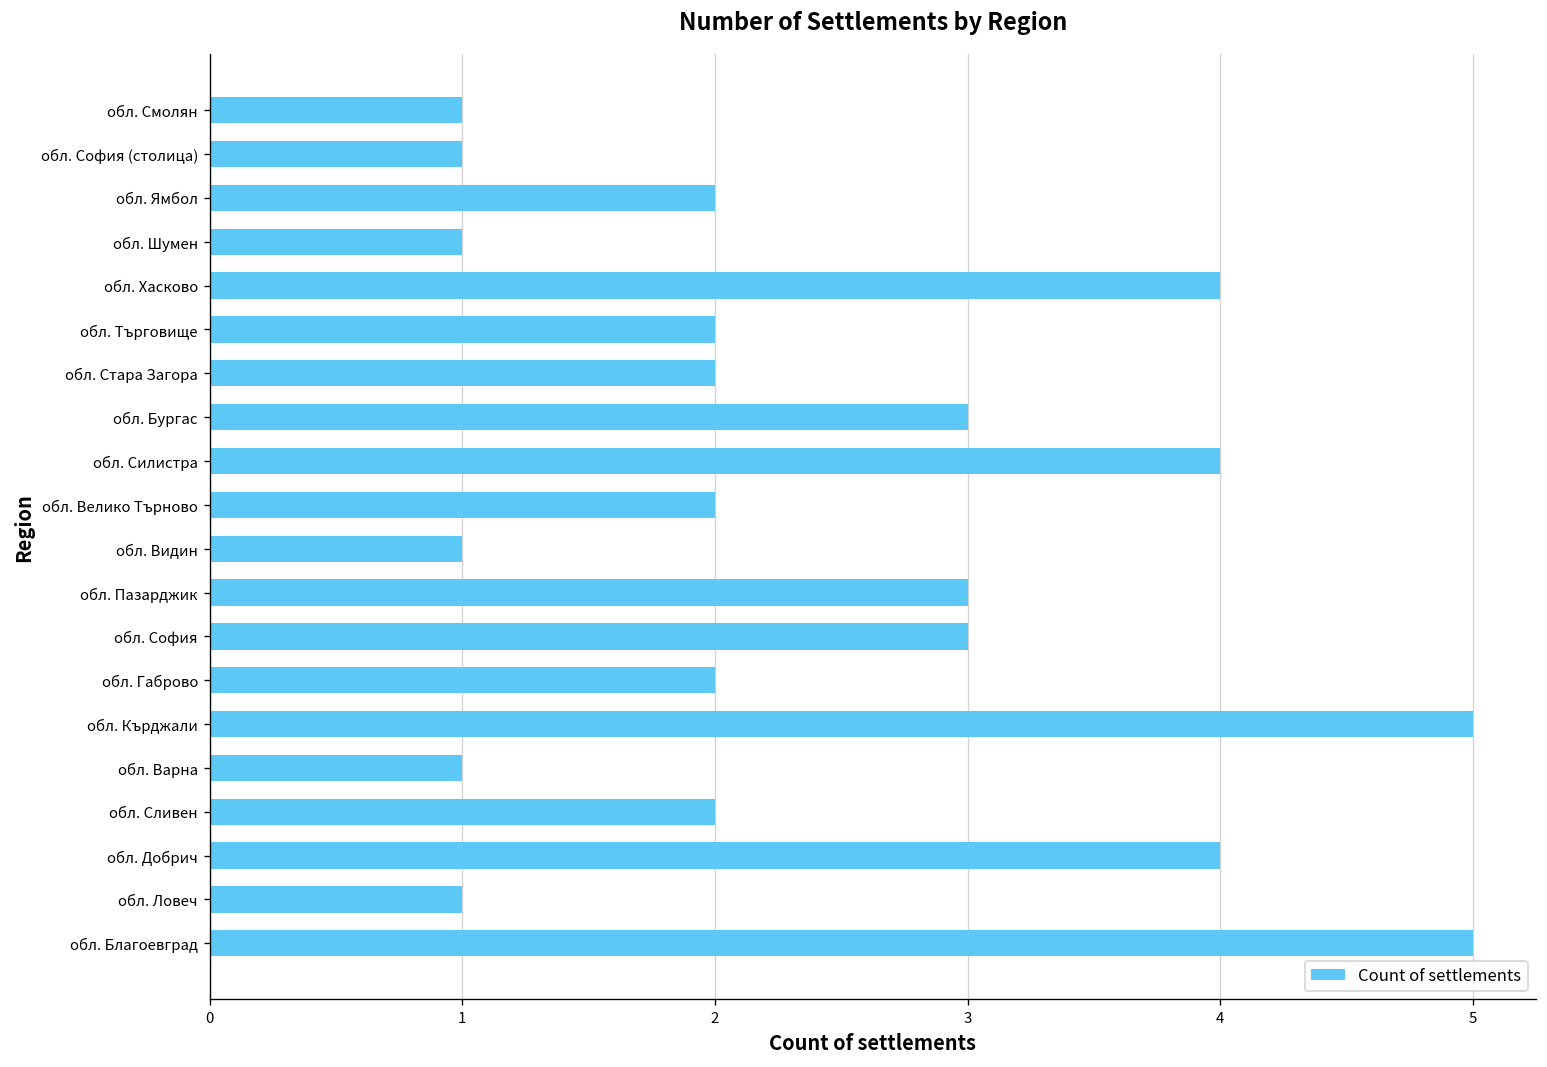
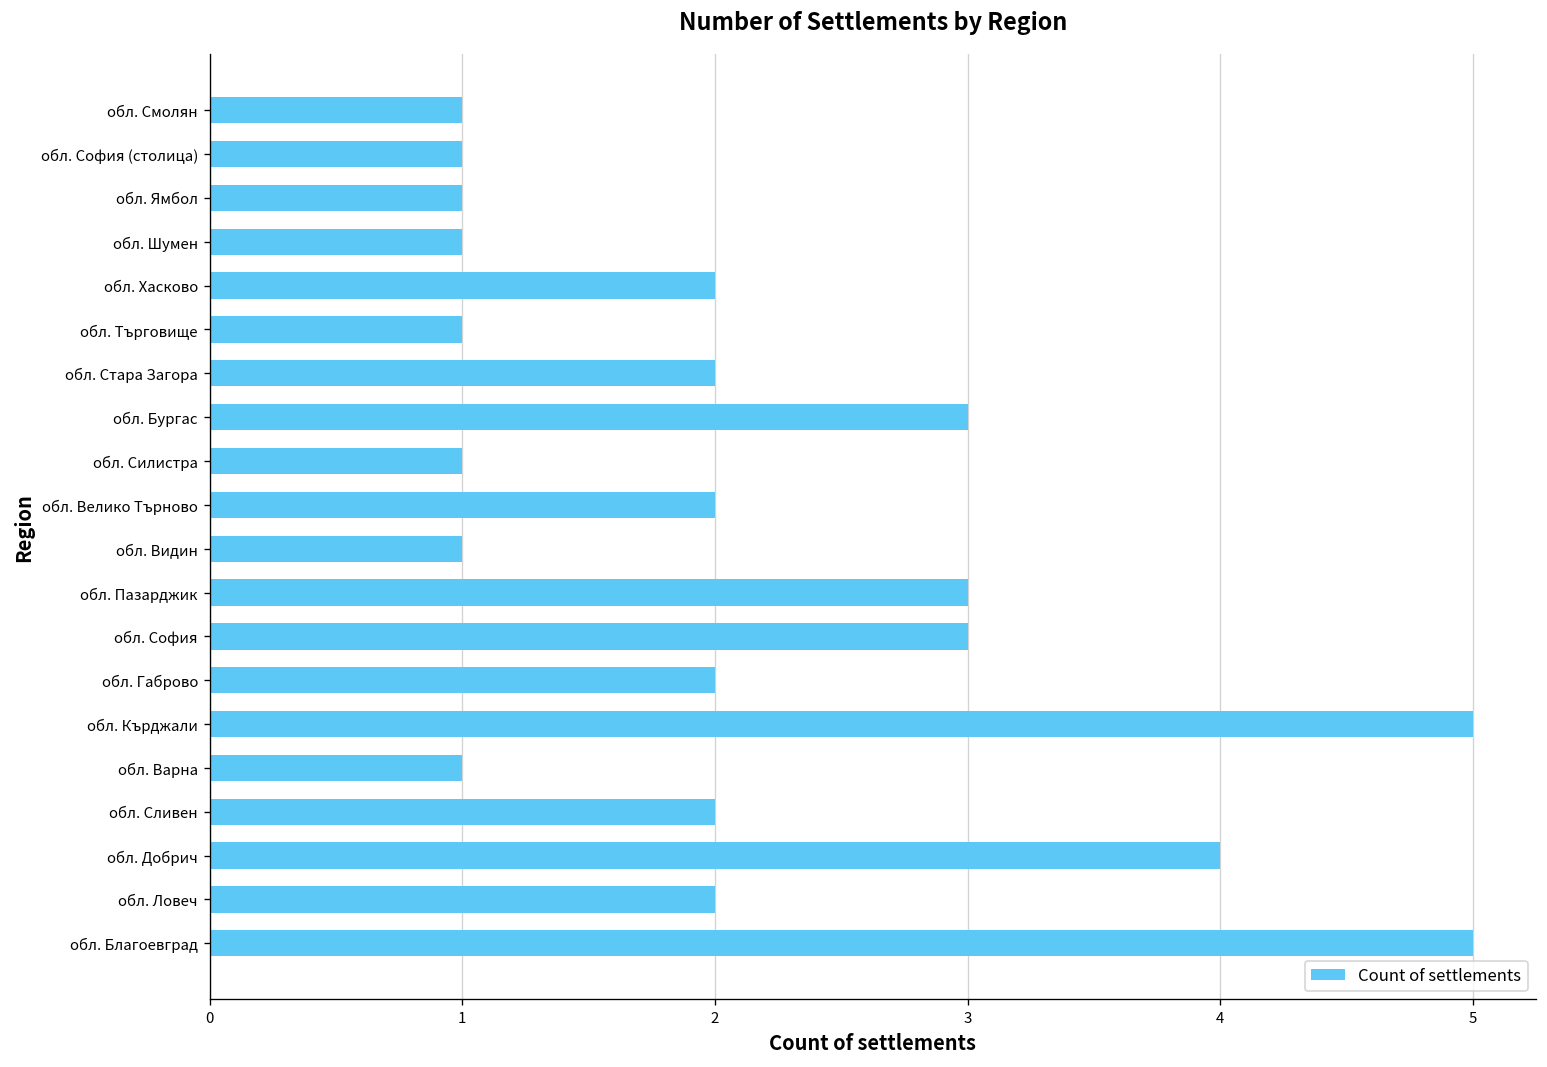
обл. Ямбол: 2 -> 1
обл. Хасково: 4 -> 2
обл. Търговище: 2 -> 1
обл. Силистра: 4 -> 1
обл. Ловеч: 1 -> 2
